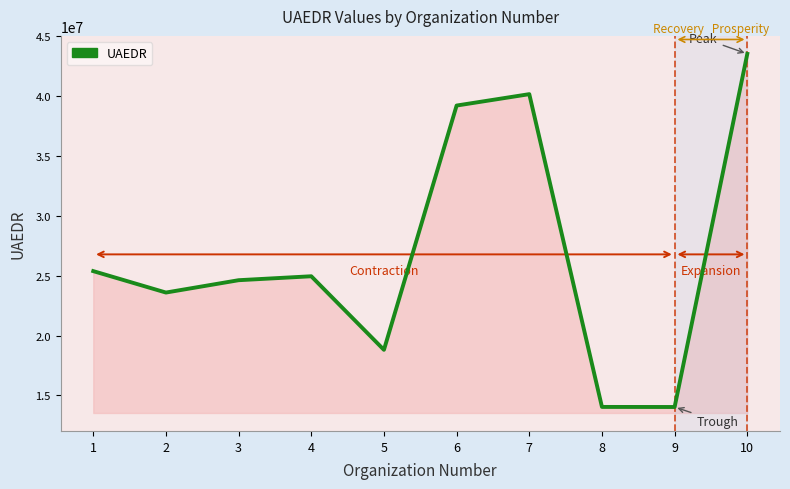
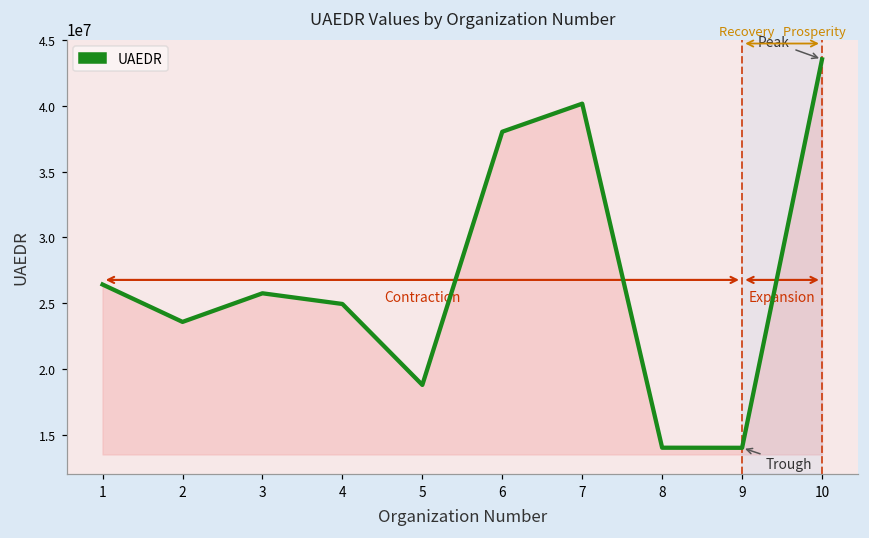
1: 25400000 -> 26400000
3: 24600000 -> 25800000
6: 39200000 -> 38000000
